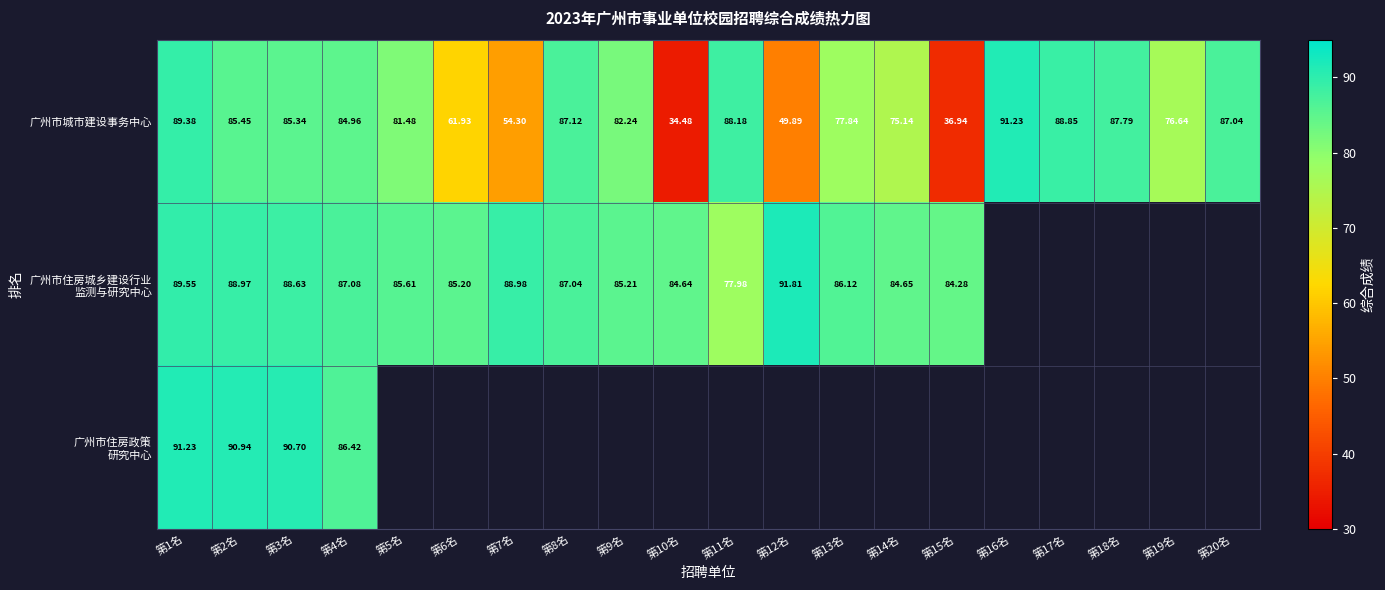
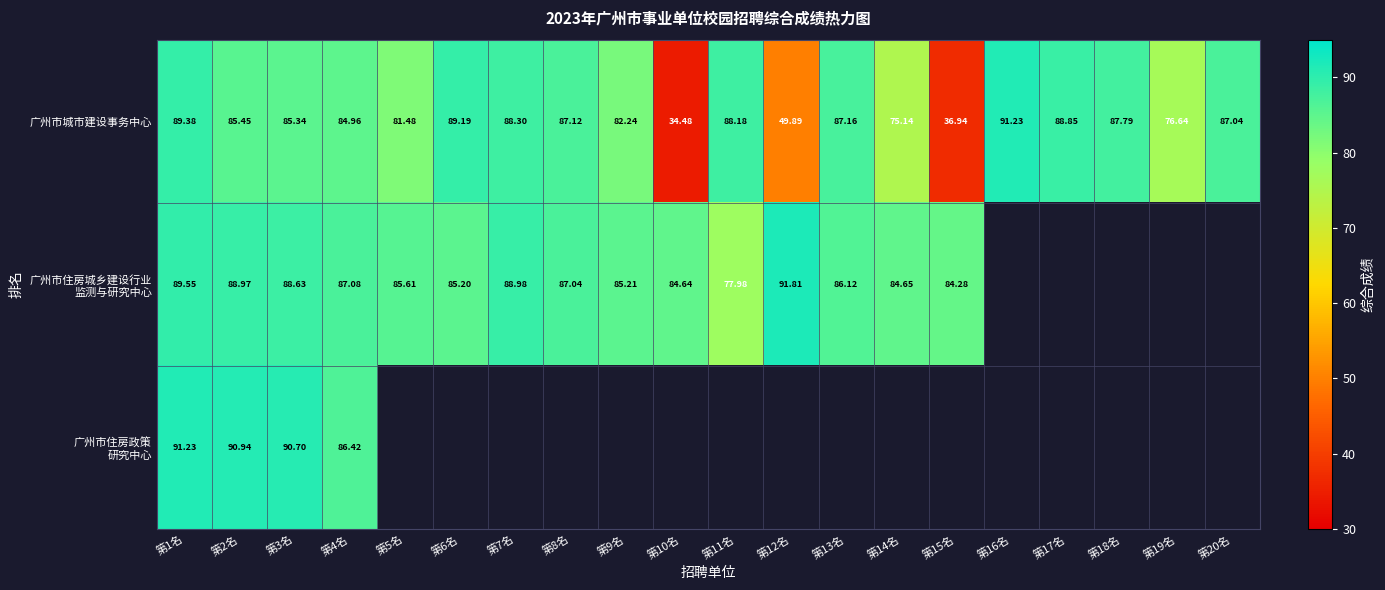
广州市城市建设事务中心, 第6名: 61.93 -> 89.19
广州市城市建设事务中心, 第7名: 54.30 -> 88.30
广州市城市建设事务中心, 第13名: 77.84 -> 87.16
